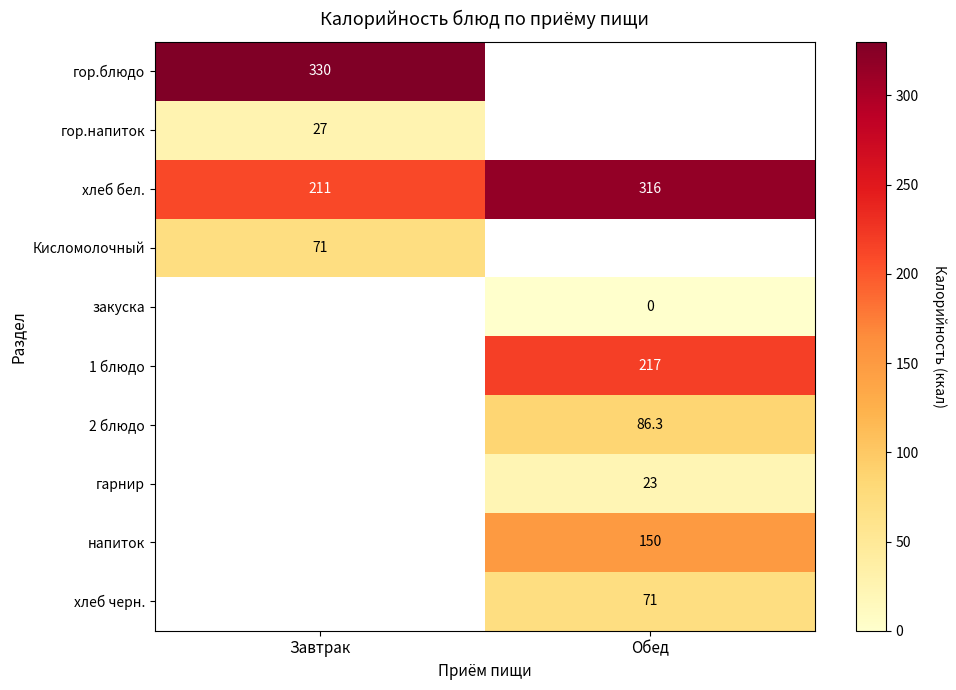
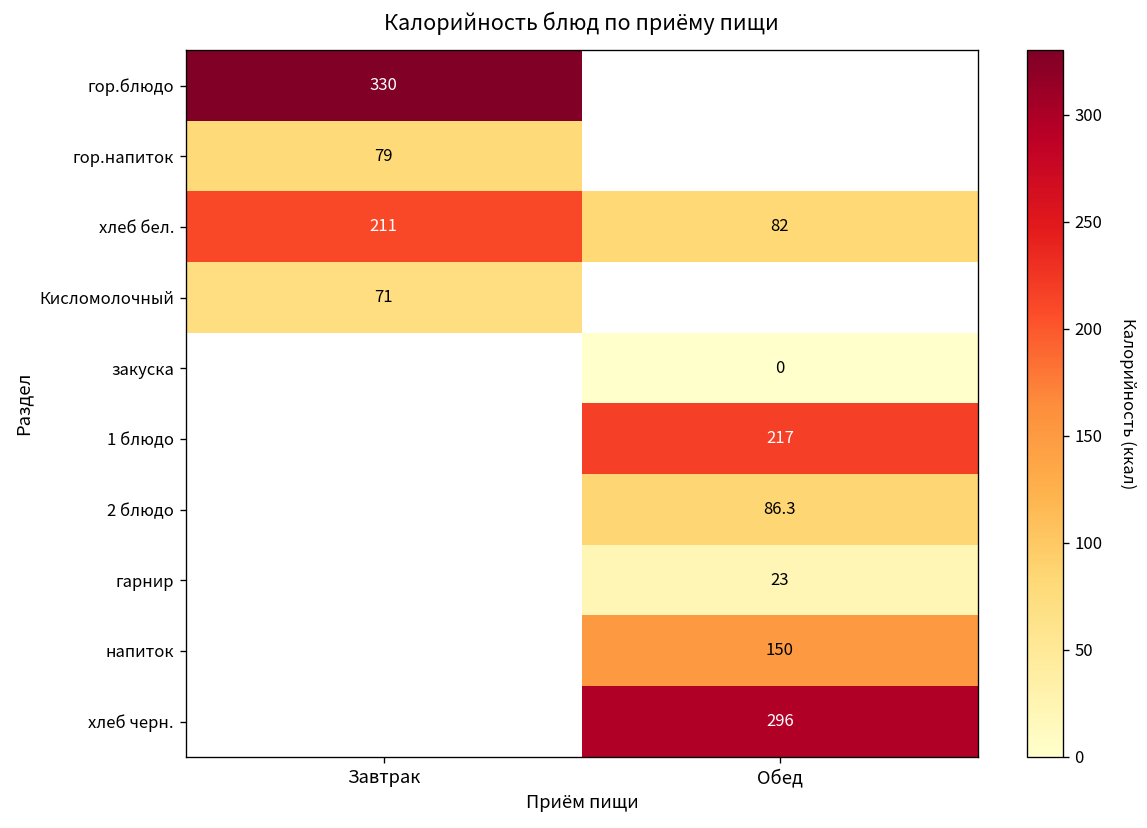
гор.напиток, Завтрак: 27 -> 79
хлеб бел., Обед: 316 -> 82
хлеб черн., Обед: 71 -> 296
